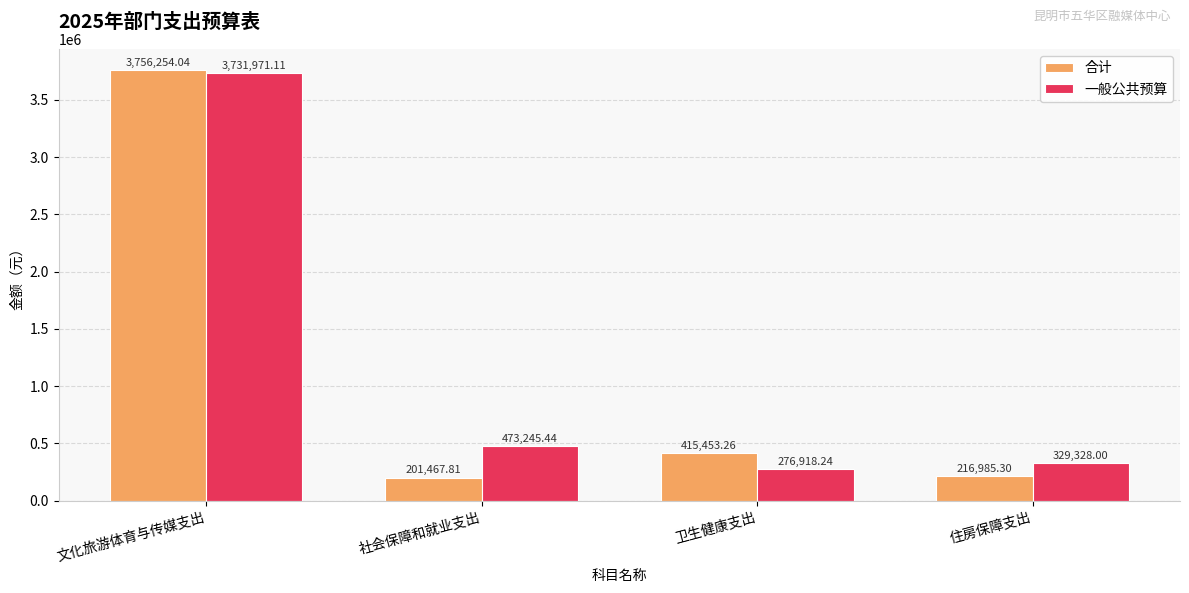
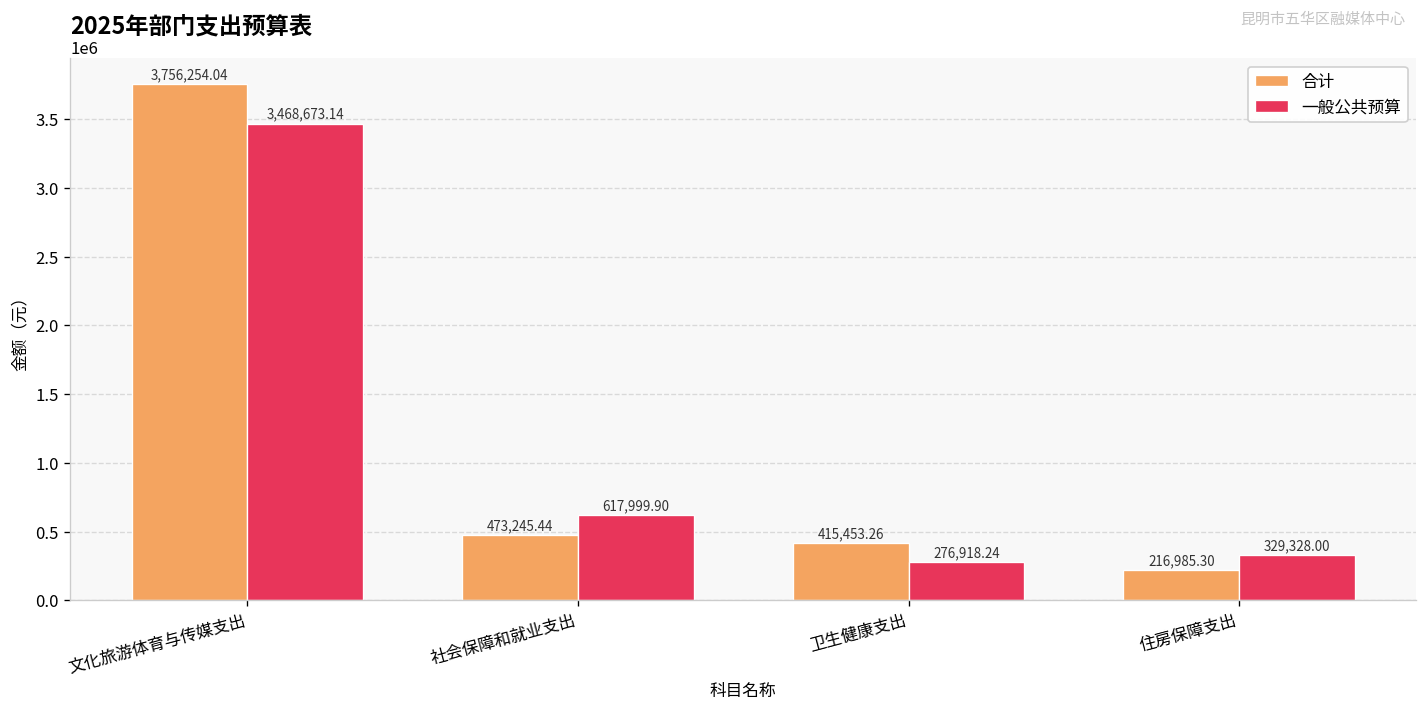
一般公共预算, 文化旅游体育与传媒支出: 3,731,971.11 -> 3,468,673.14
合计, 社会保障和就业支出: 201,467.81 -> 473,245.44
一般公共预算, 社会保障和就业支出: 473,245.44 -> 617,999.90
